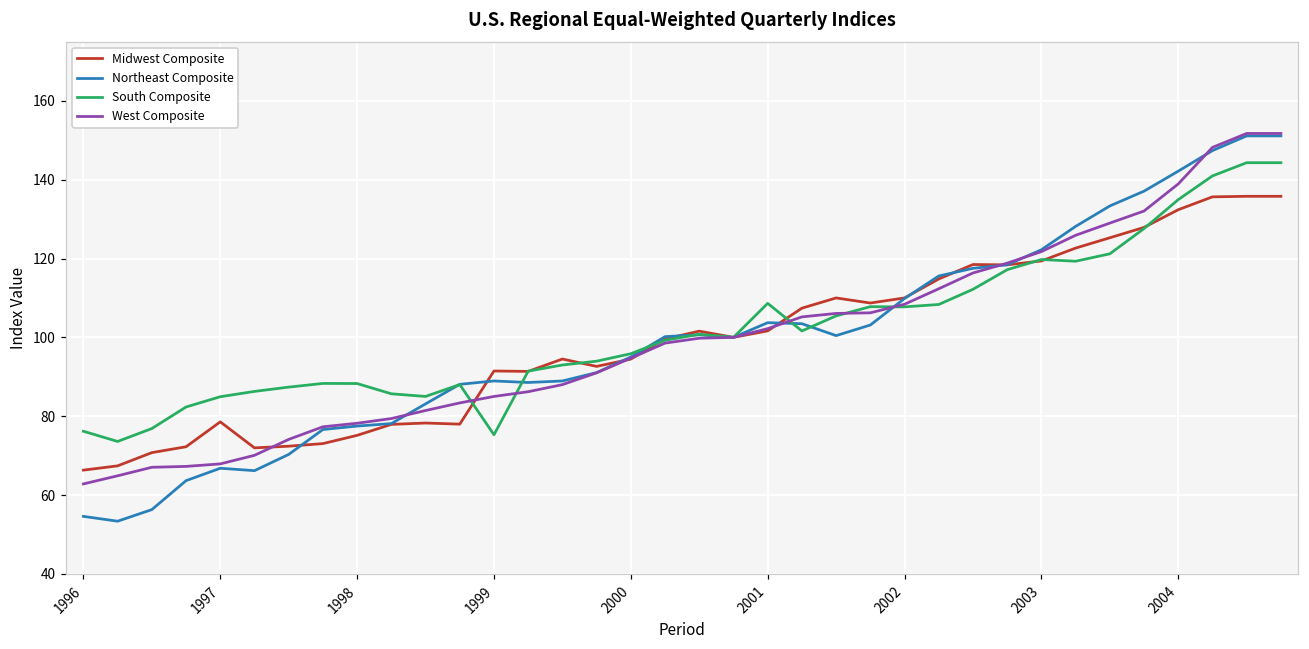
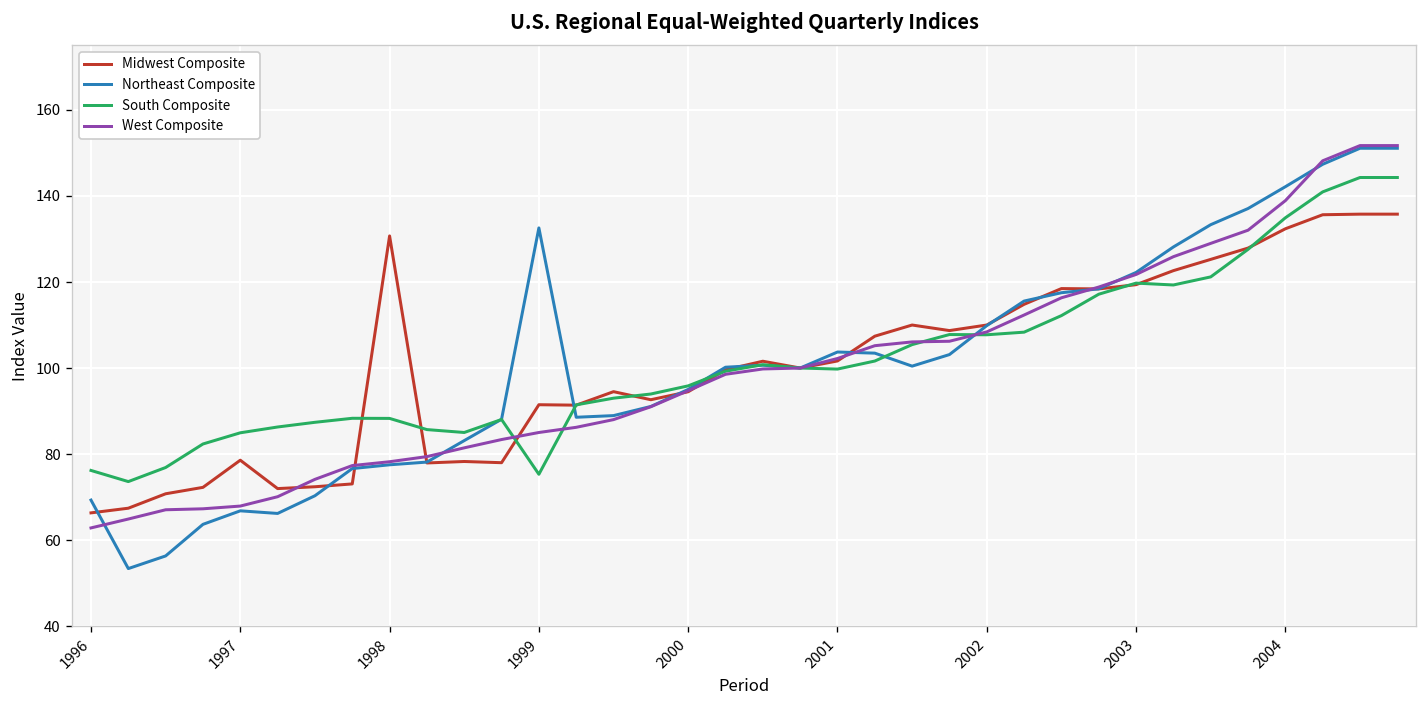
Northeast Composite, 1996: 55 -> 69
Midwest Composite, 1998: 75 -> 131
Northeast Composite, 1999: 89 -> 133
South Composite, 2001: 109 -> 100
